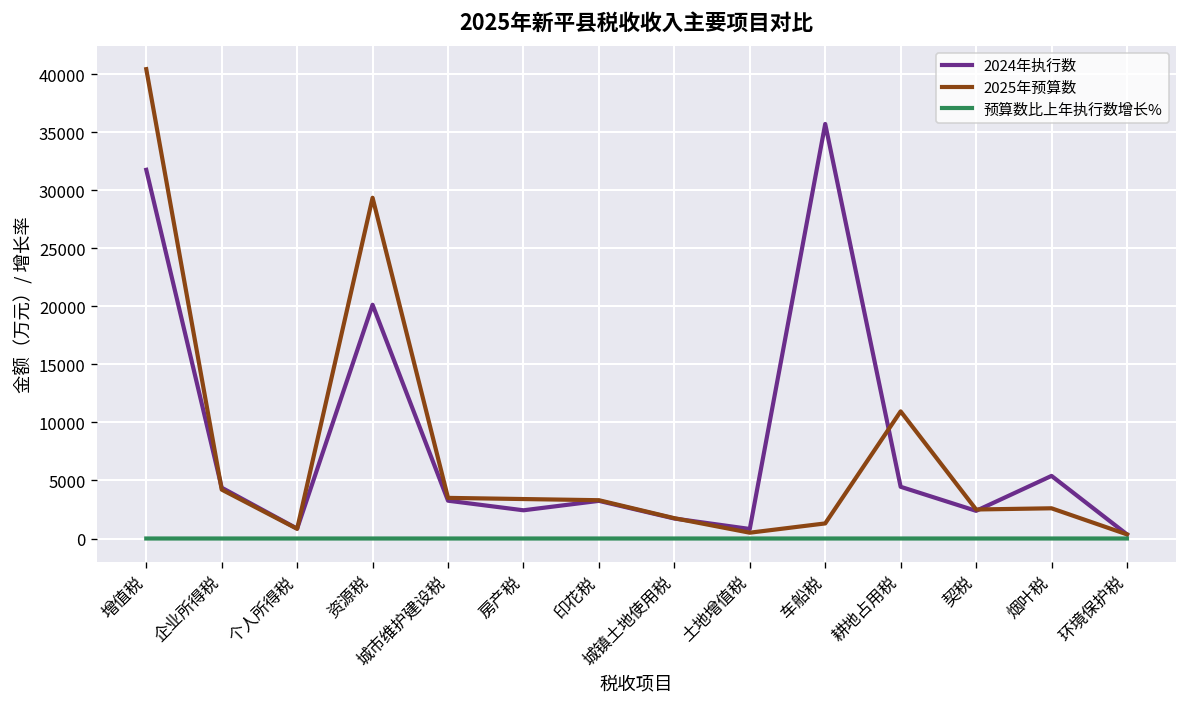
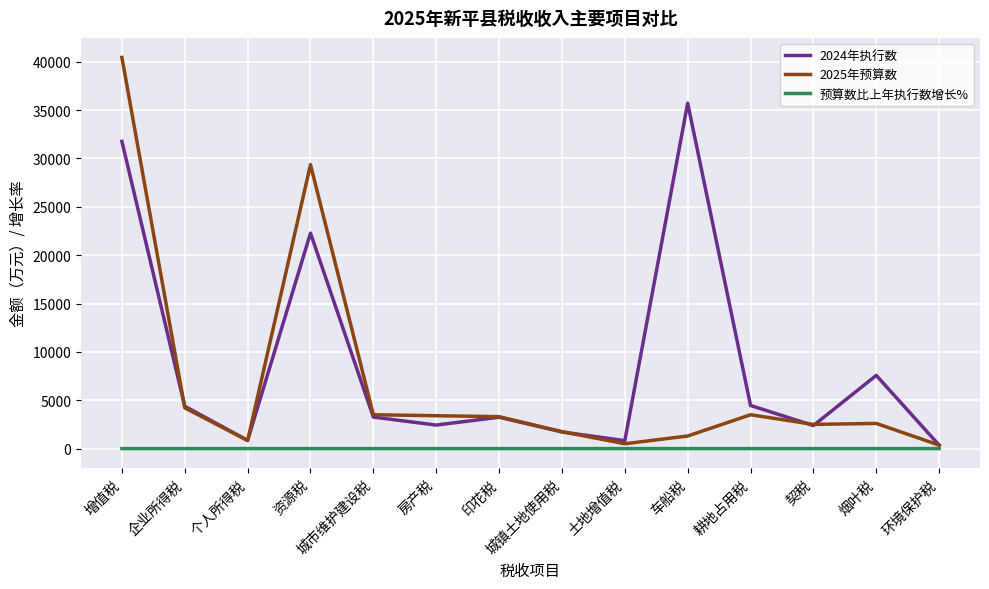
2024年执行数, 资源税: 20000 -> 22000
2025年预算数, 耕地占用税: 11000 -> 4000
2024年执行数, 烟叶税: 5000 -> 8000
